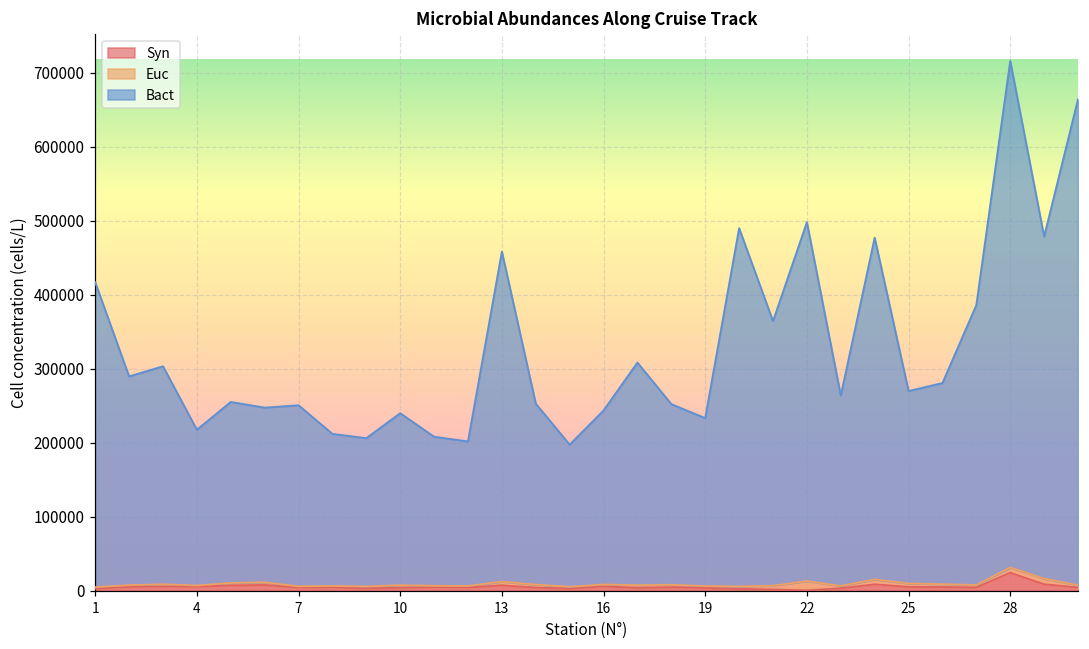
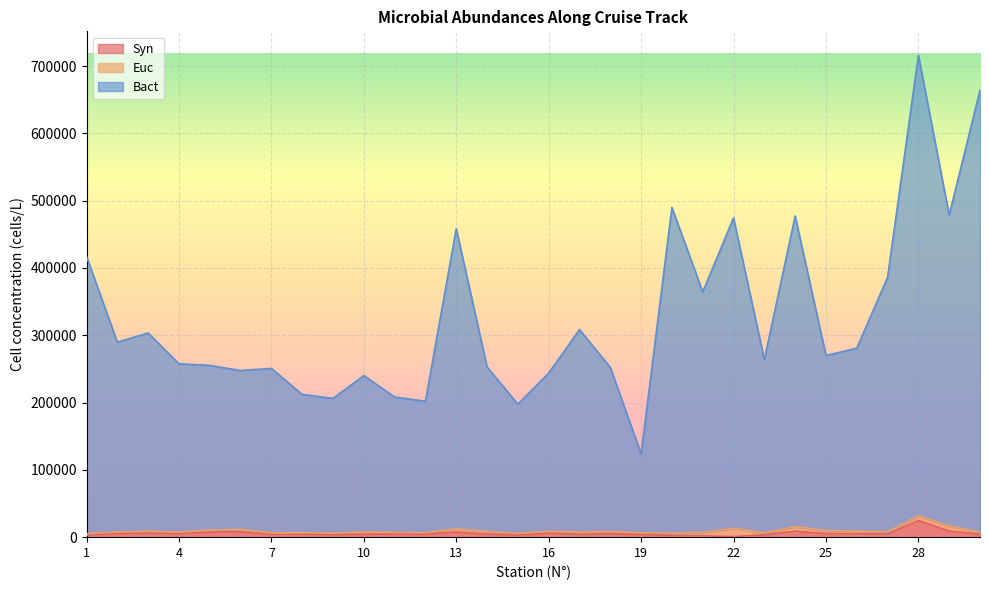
Bact, 4: 210000 -> 250000
Bact, 19: 230000 -> 120000
Bact, 22: 480000 -> 460000
